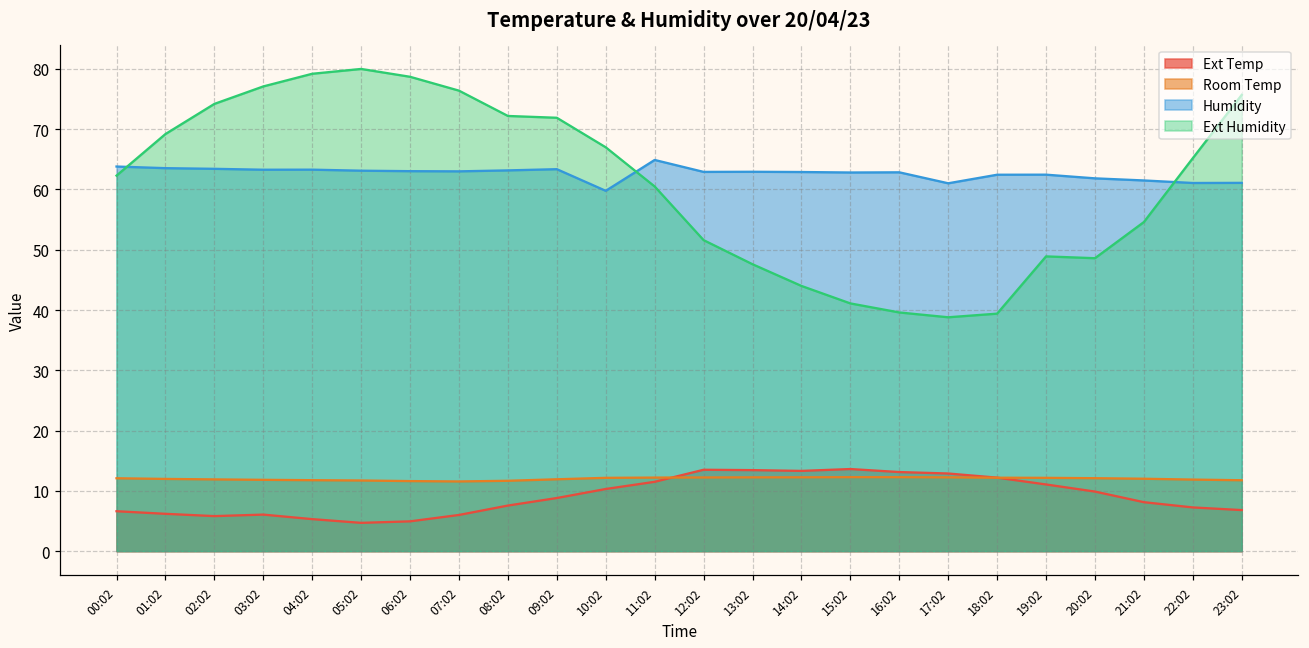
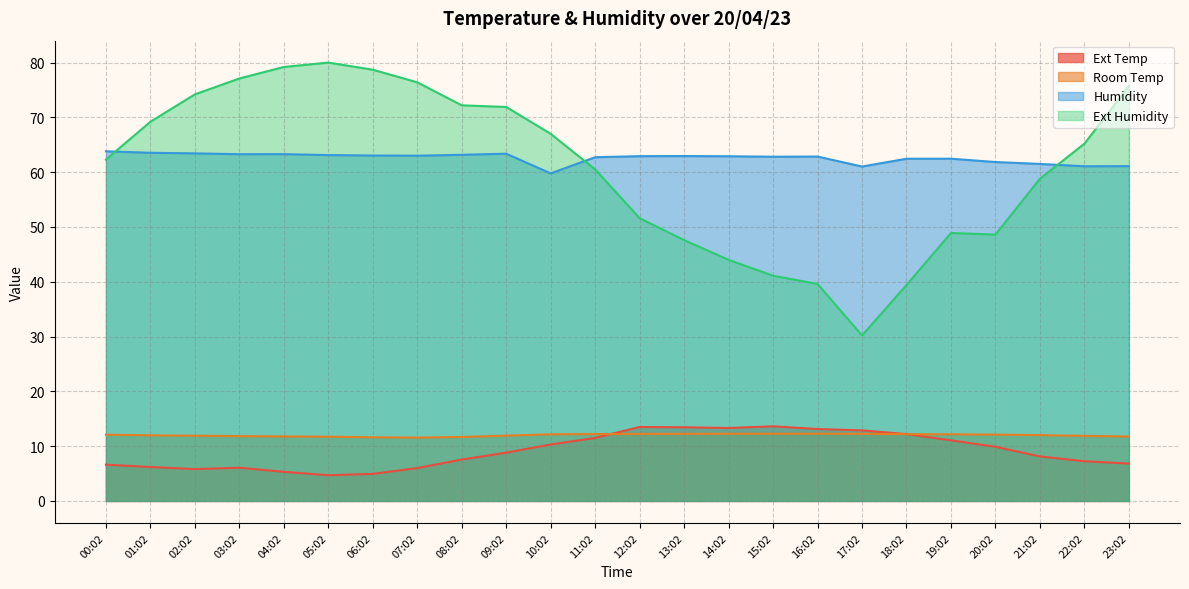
Humidity, 11:02: 65 -> 63
Ext Humidity, 17:02: 39 -> 30
Ext Humidity, 21:02: 55 -> 59
